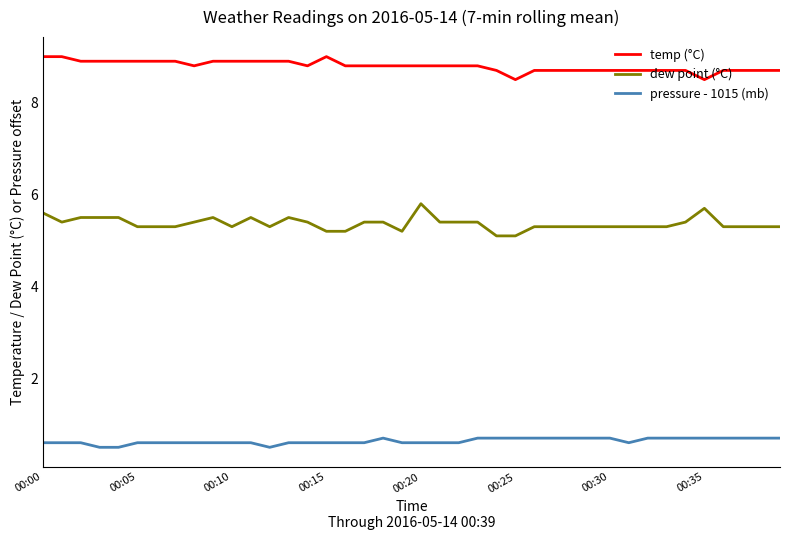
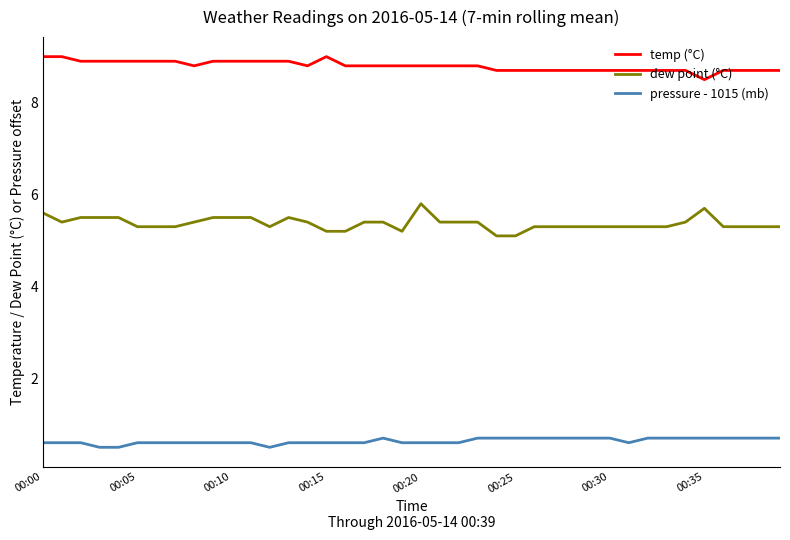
dew point (°C), 00:10: 5.3 -> 5.5
temp (°C), 00:25: 8.5 -> 8.7
